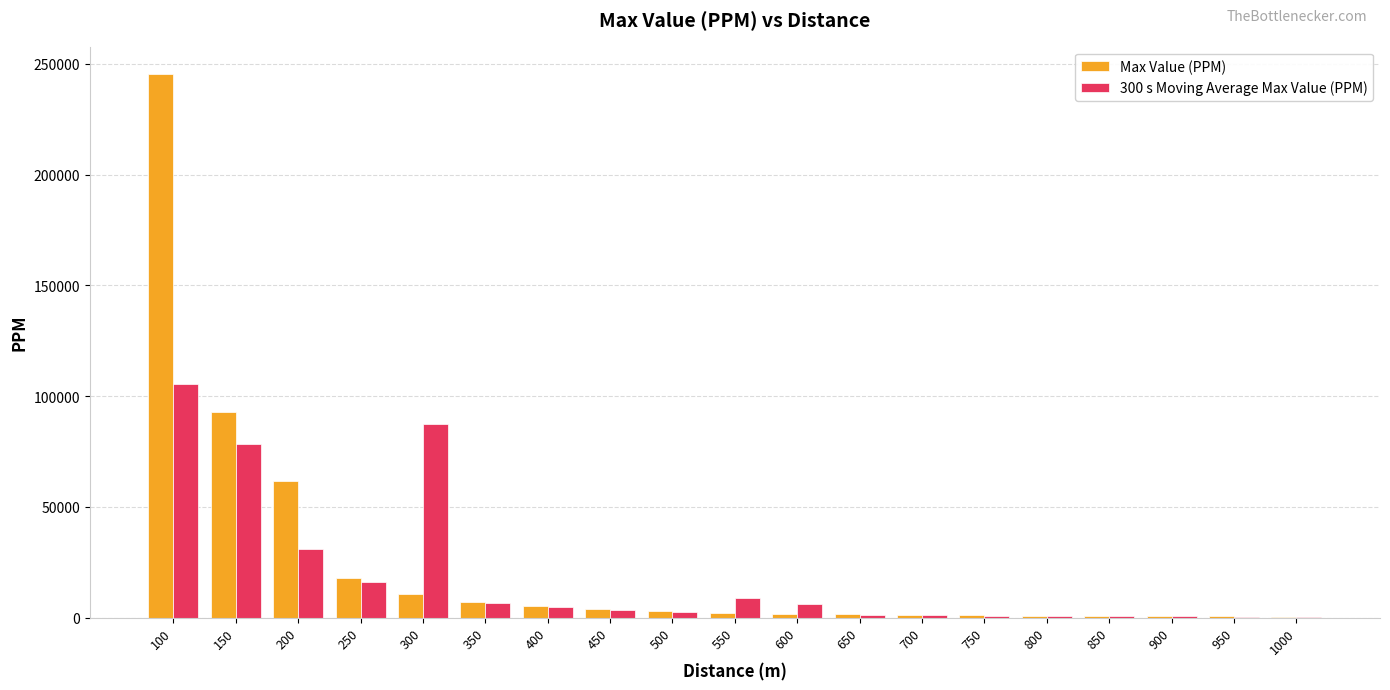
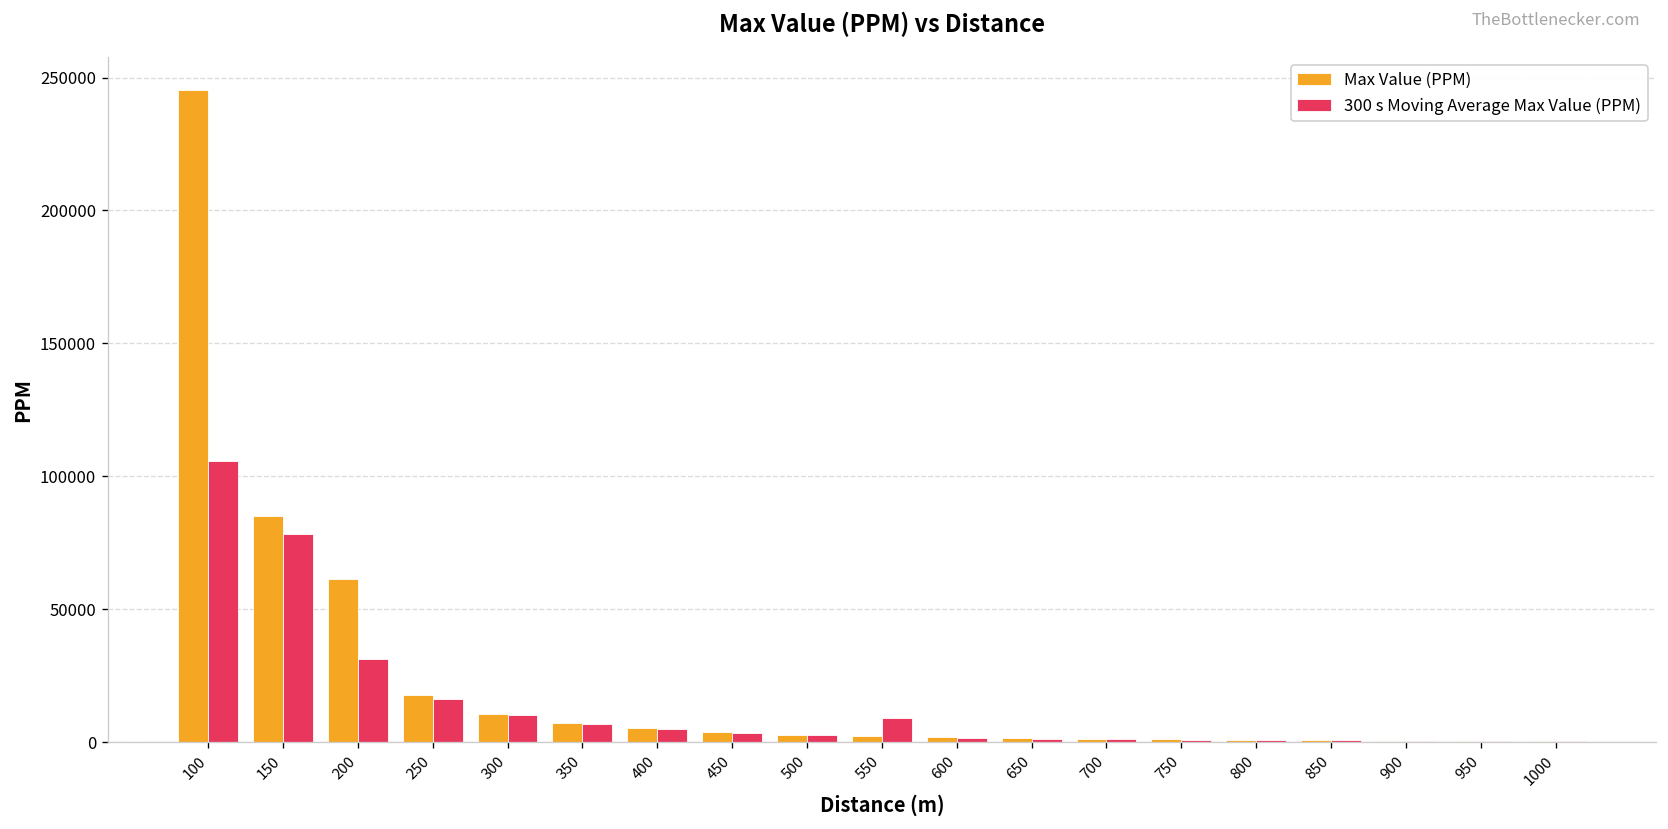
Max Value (PPM), 150: 93000 -> 85000
300 s Moving Average Max Value (PPM), 300: 87000 -> 10000
300 s Moving Average Max Value (PPM), 600: 6000 -> 2000
